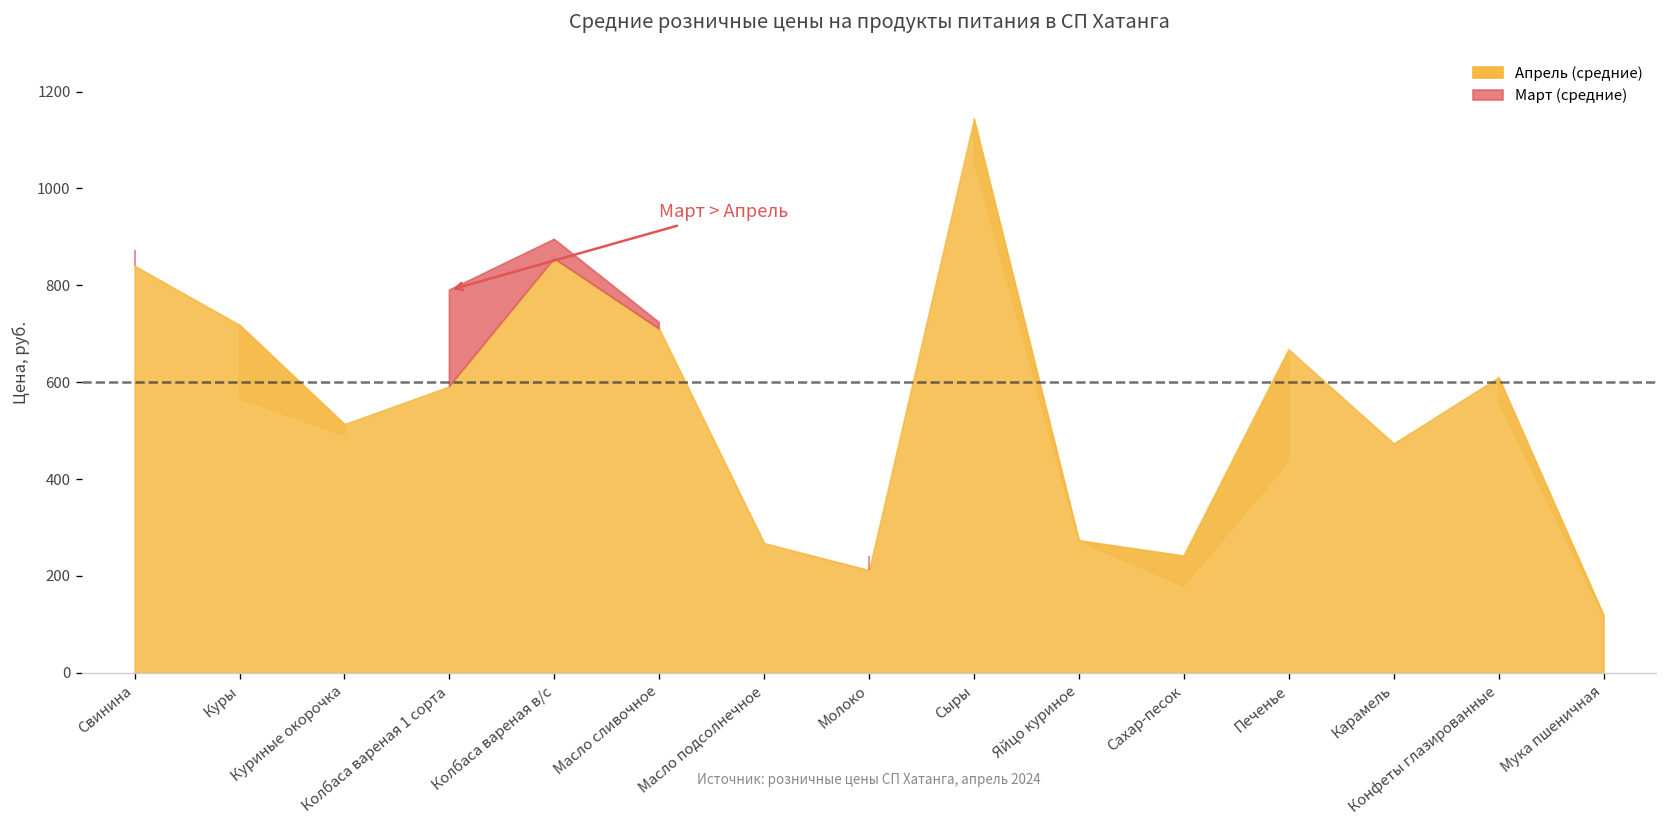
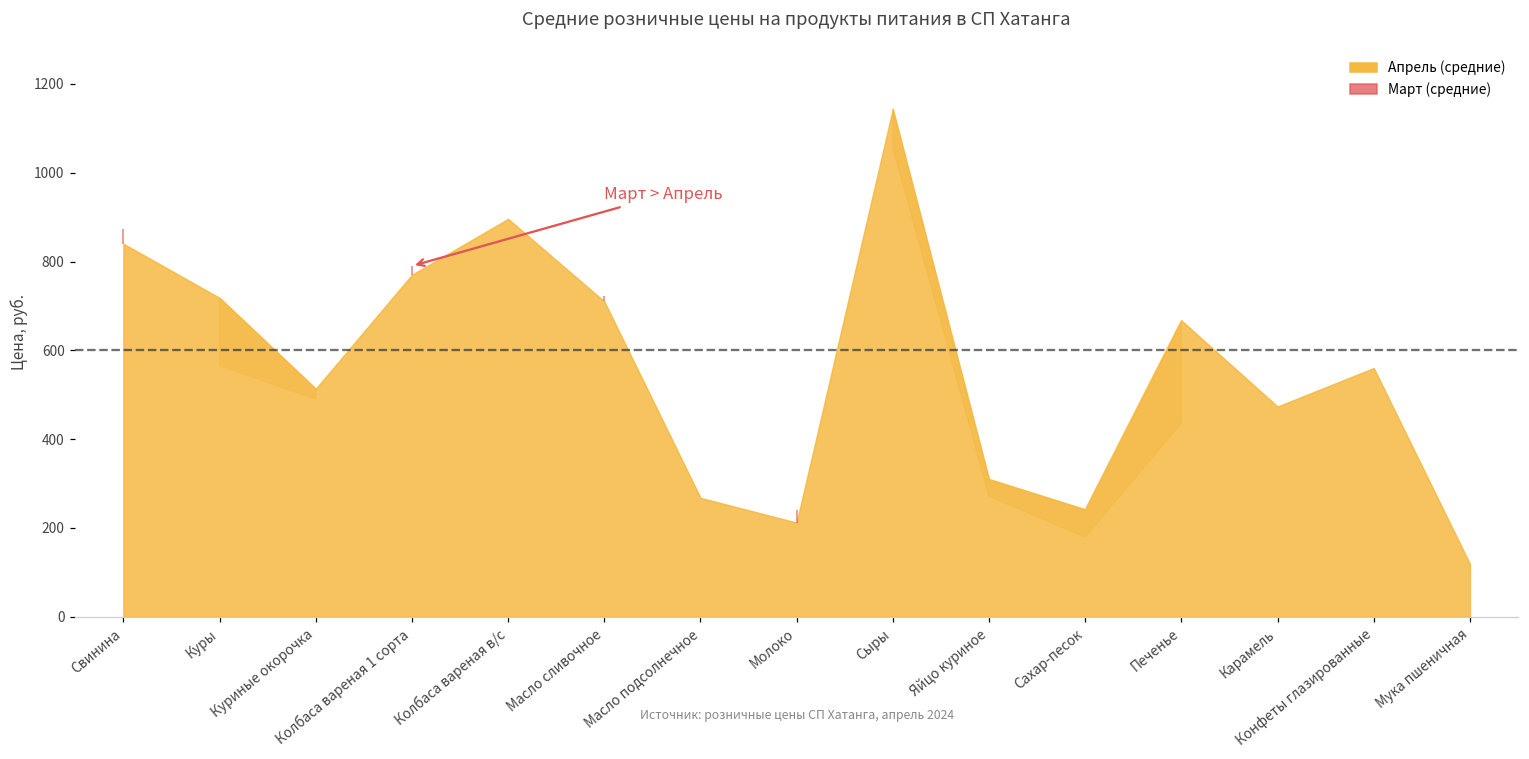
Колбаса вареная 1 сорта: 590 -> 770
Колбаса вареная в/с: 860 -> 900
Яйцо куриное: 270 -> 310
Конфеты глазированные: 610 -> 560
